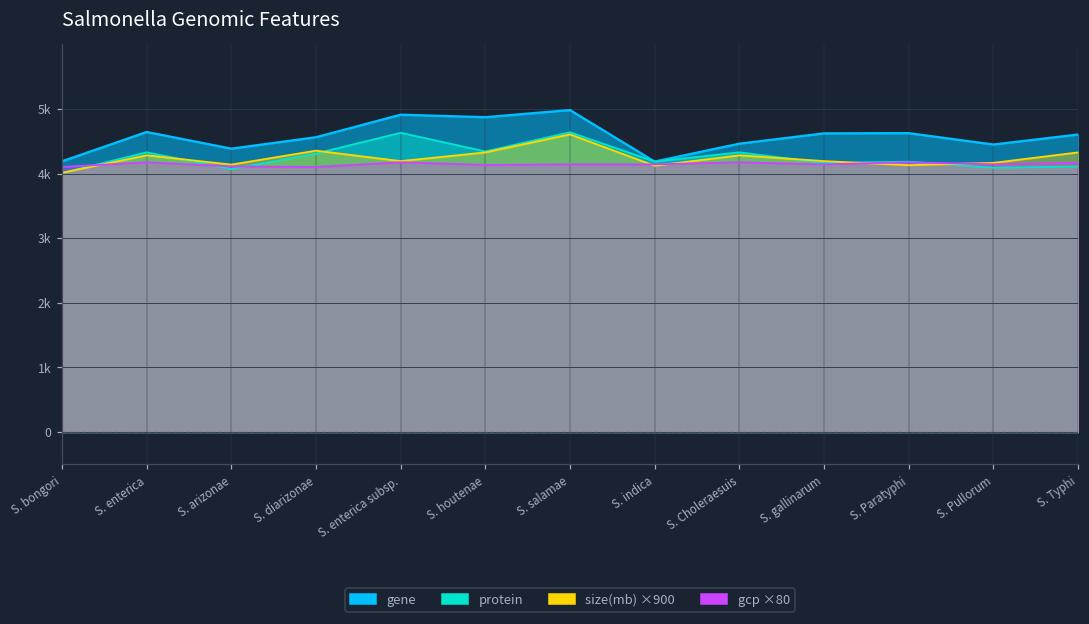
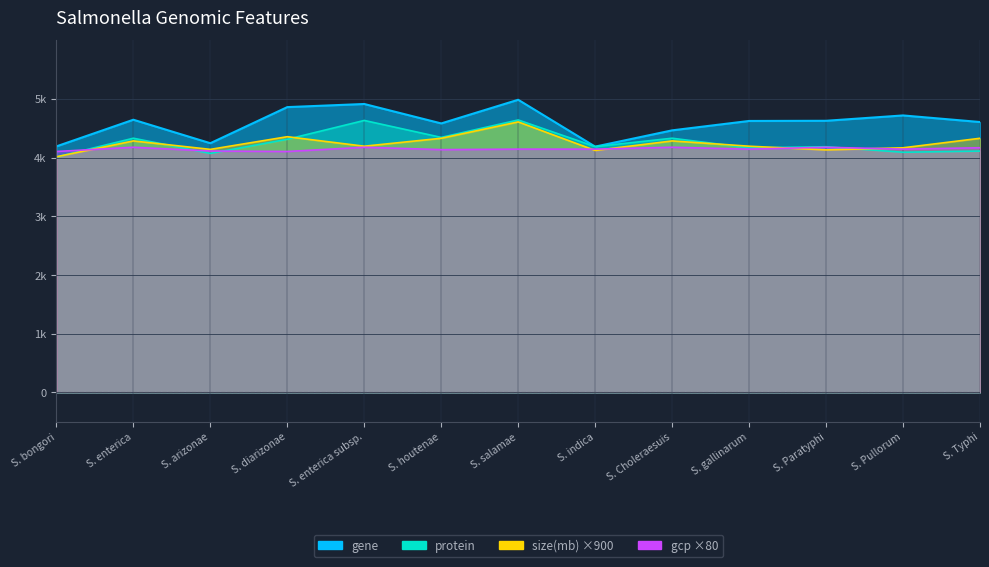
gene, S. arizonae: 4400 -> 4200
gene, S. diarizonae: 4600 -> 4900
gene, S. houtenae: 4900 -> 4600
gene, S. Pullorum: 4500 -> 4700
